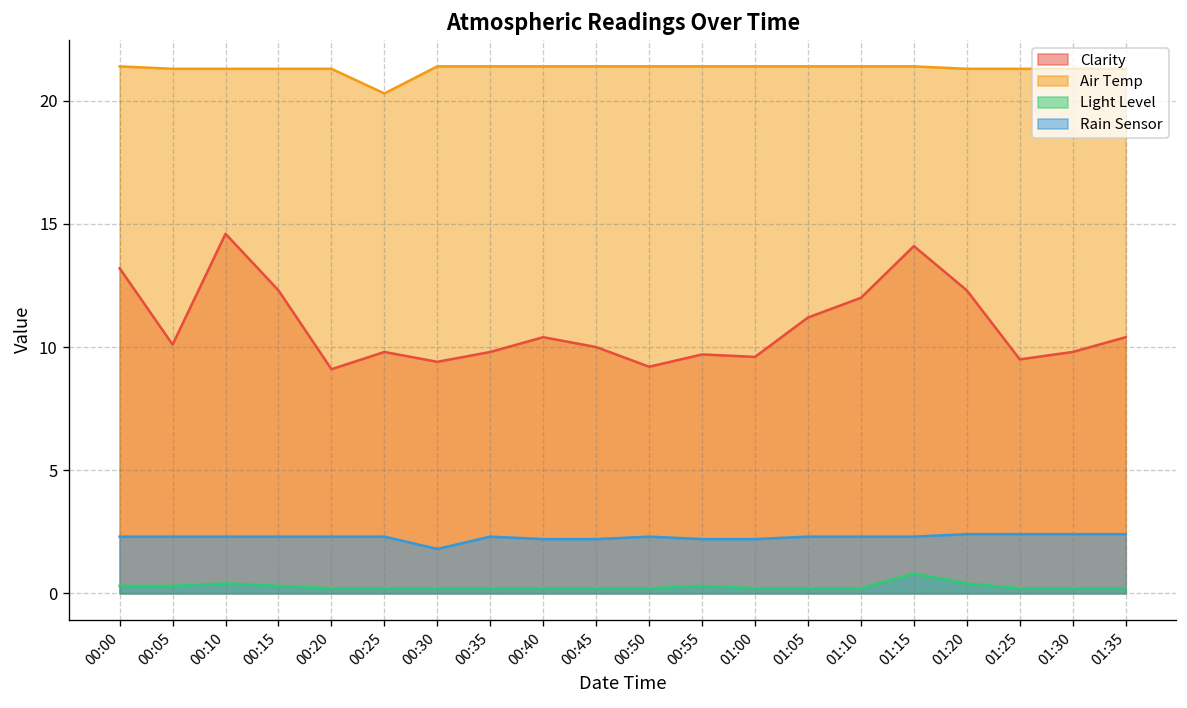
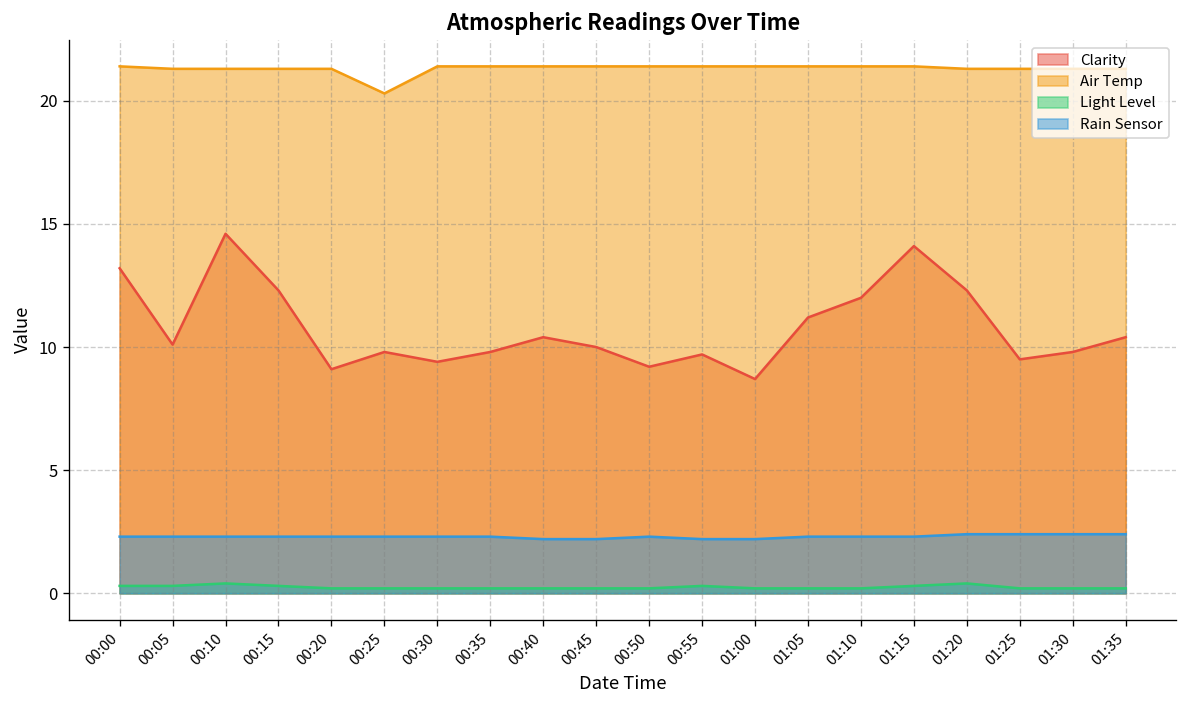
Rain Sensor, 00:30: 1.8 -> 2.3
Clarity, 01:00: 9.6 -> 8.7
Light Level, 01:15: 0.8 -> 0.3
